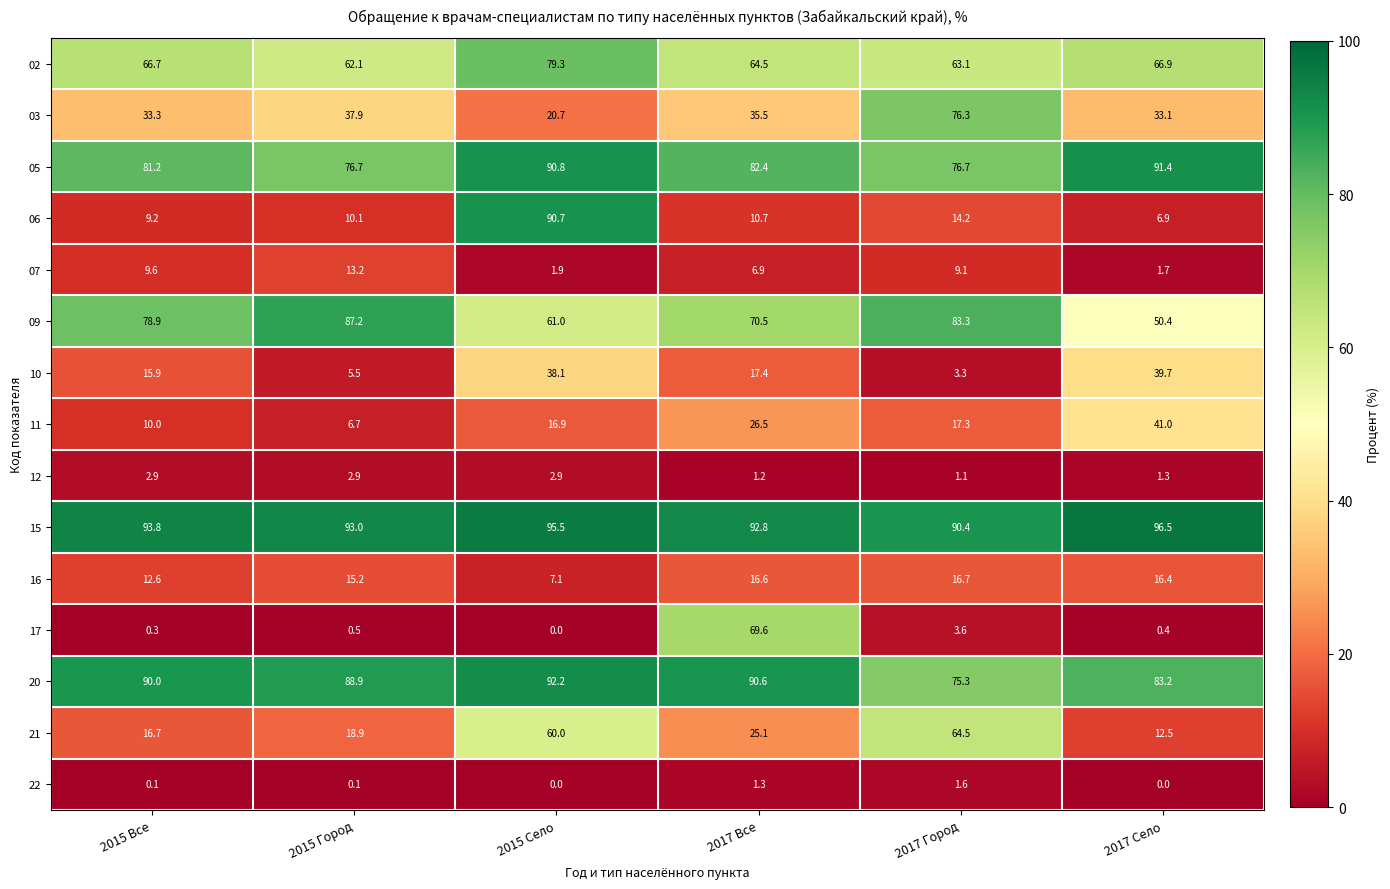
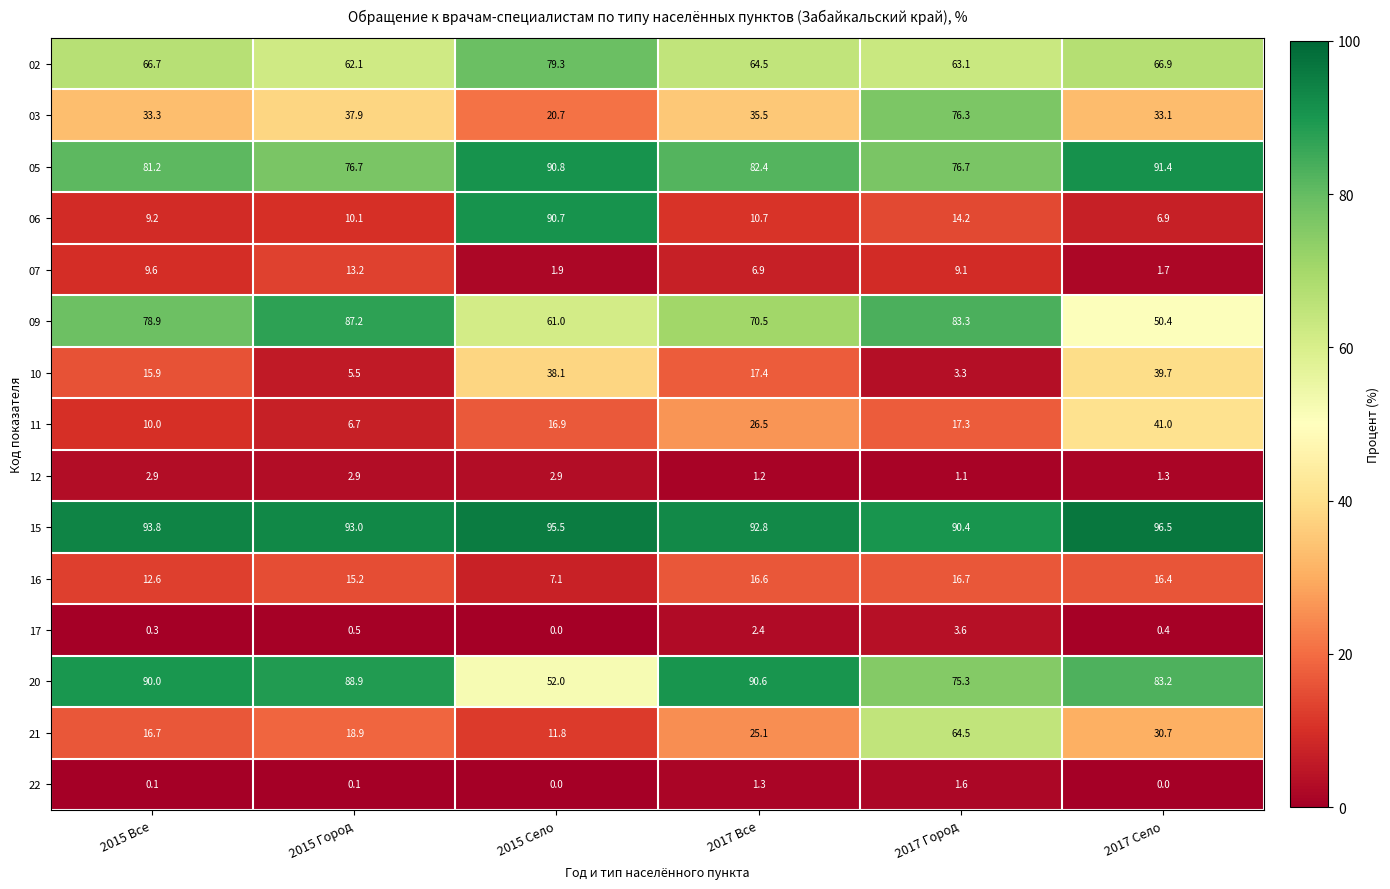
17, 2017 Все: 69.6 -> 2.4
20, 2015 Село: 92.2 -> 52.0
21, 2015 Село: 60.0 -> 11.8
21, 2017 Село: 12.5 -> 30.7
